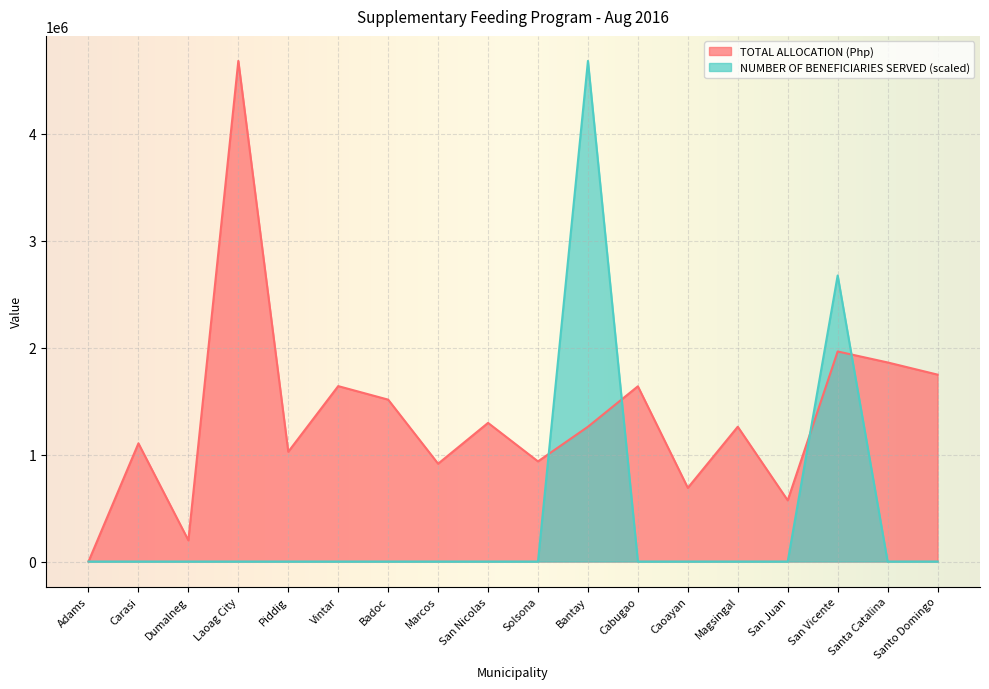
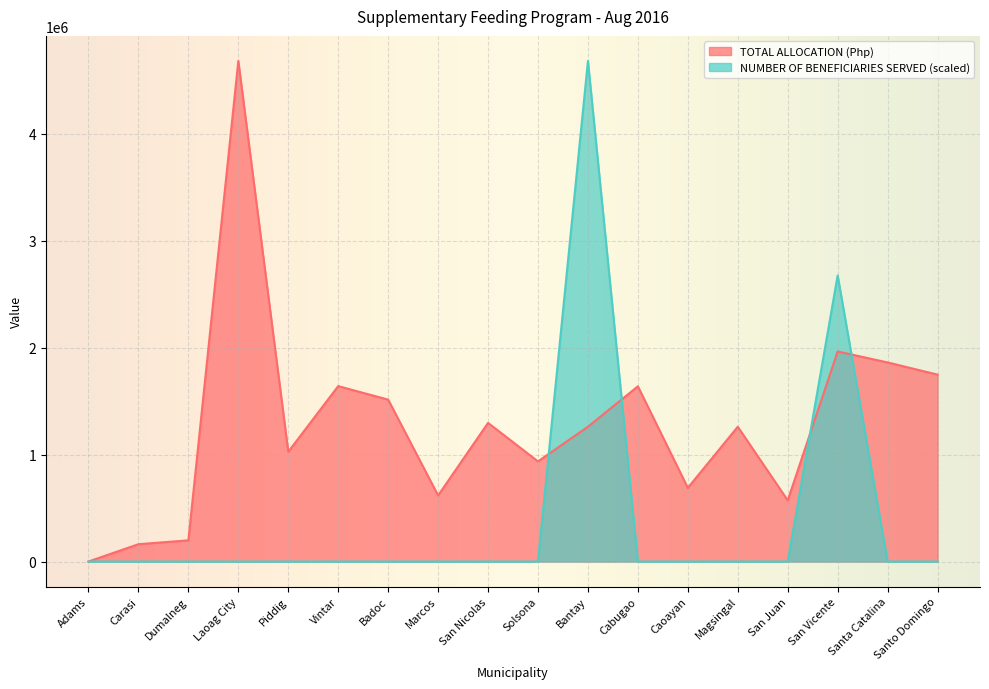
TOTAL ALLOCATION (Php), Carasi: 1100000 -> 160000
TOTAL ALLOCATION (Php), Marcos: 910000 -> 620000
